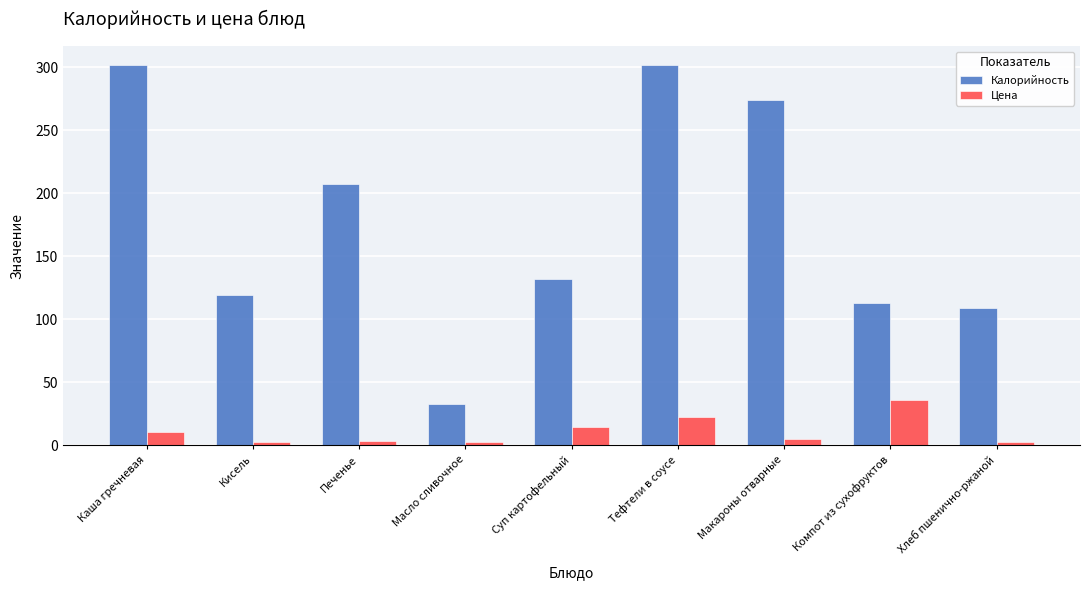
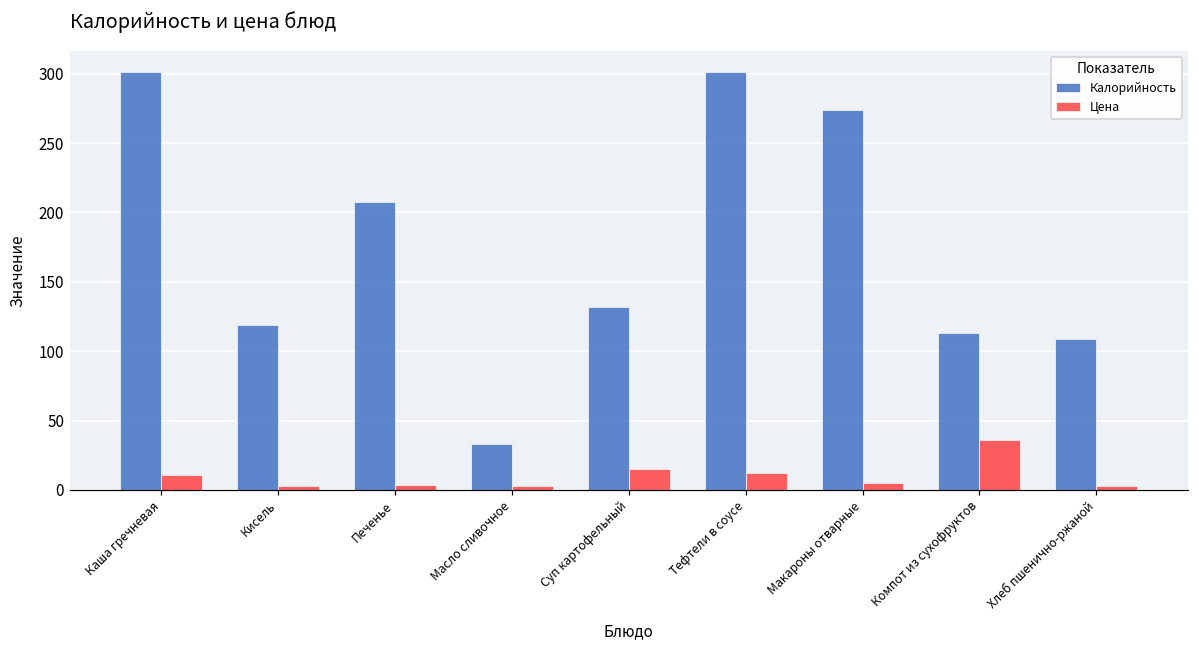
Цена, Тефтели в соусе: 23 -> 12
